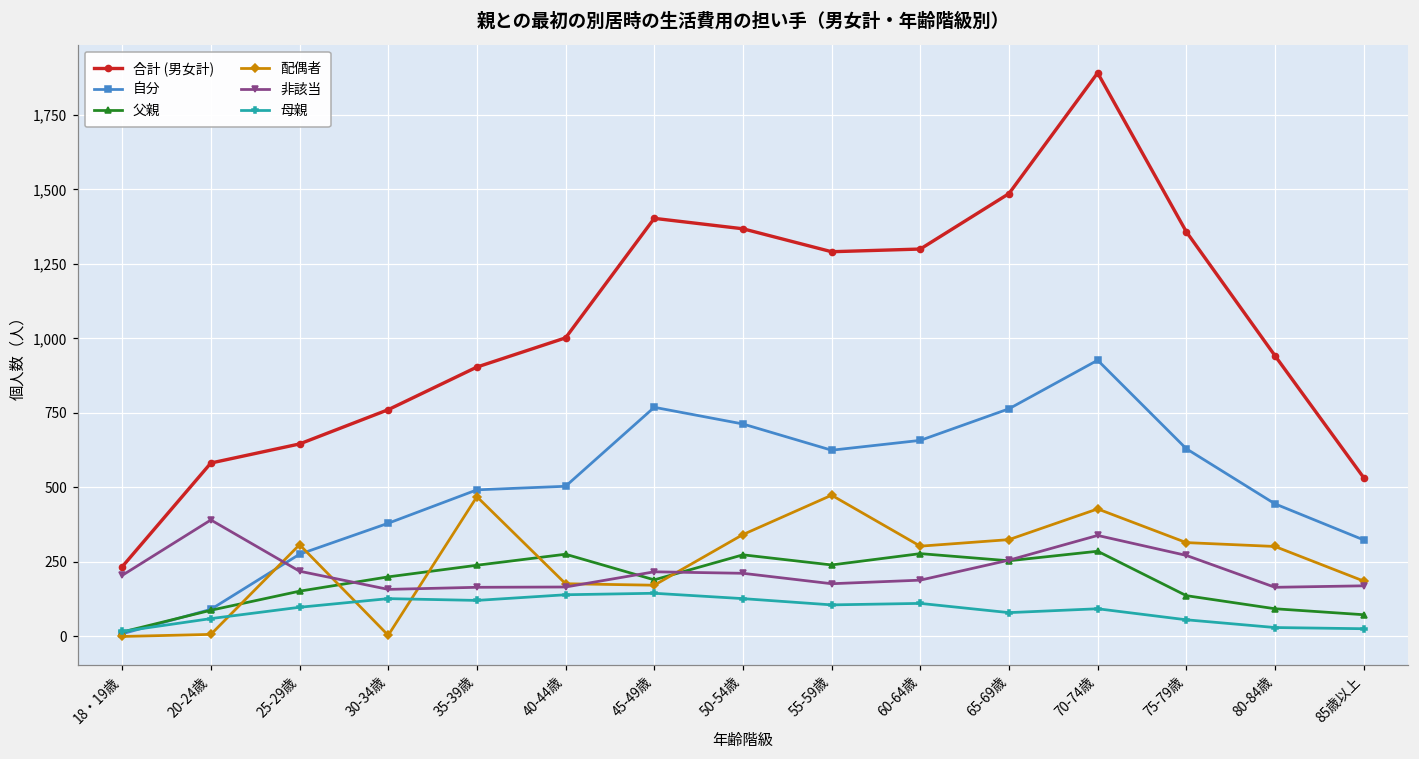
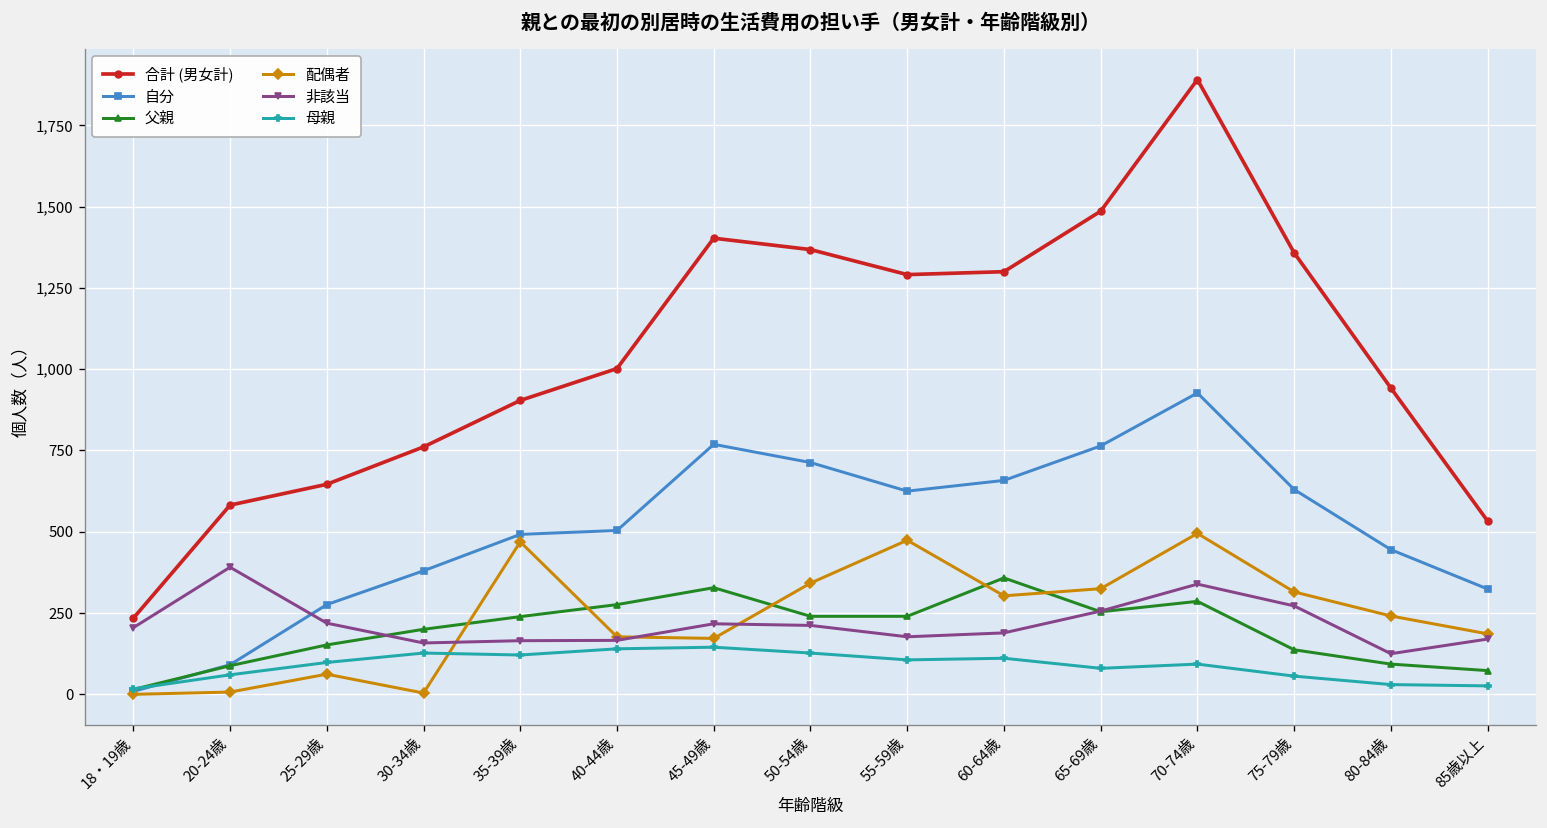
配偶者, 25-29歳: 310 -> 60
父親, 45-49歳: 190 -> 330
父親, 50-54歳: 270 -> 240
父親, 60-64歳: 280 -> 360
配偶者, 70-74歳: 430 -> 500
配偶者, 80-84歳: 300 -> 240
非該当, 80-84歳: 170 -> 130
